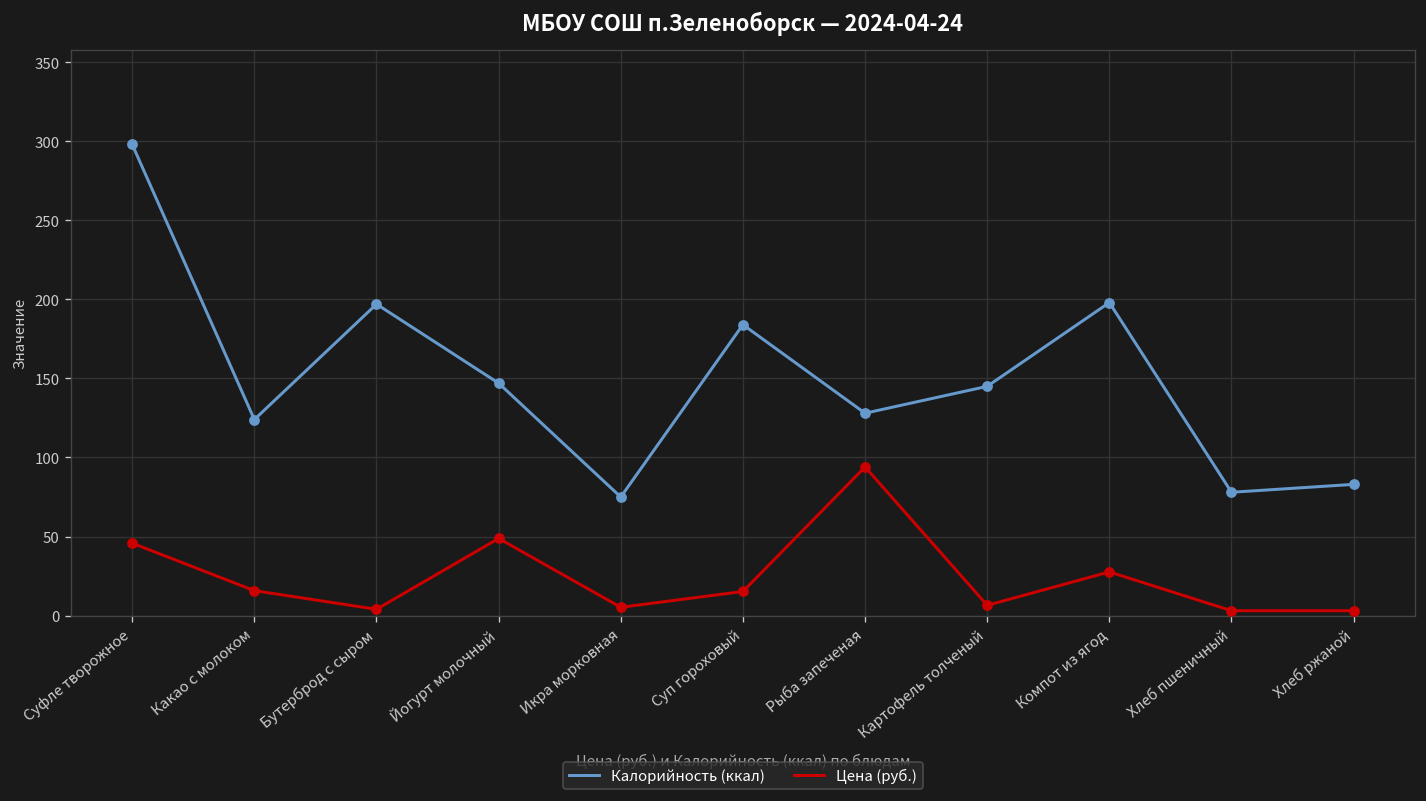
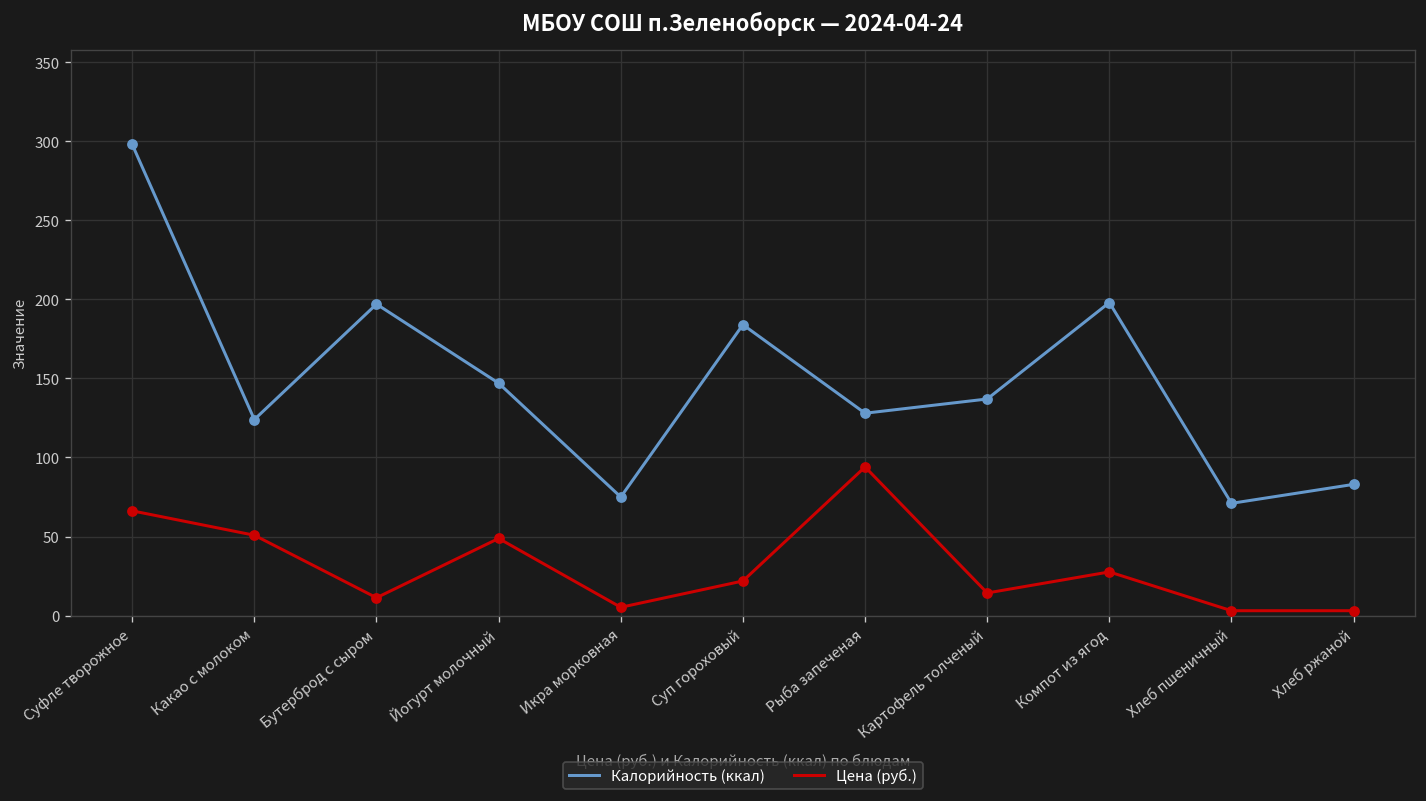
Цена (руб.), Суфле творожное: 46 -> 66
Цена (руб.), Какао с молоком: 16 -> 51
Цена (руб.), Бутерброд с сыром: 4 -> 11
Цена (руб.), Суп гороховый: 15 -> 22
Калорийность (ккал), Картофель толченый: 145 -> 137
Цена (руб.), Картофель толченый: 7 -> 14
Калорийность (ккал), Хлеб пшеничный: 78 -> 71
